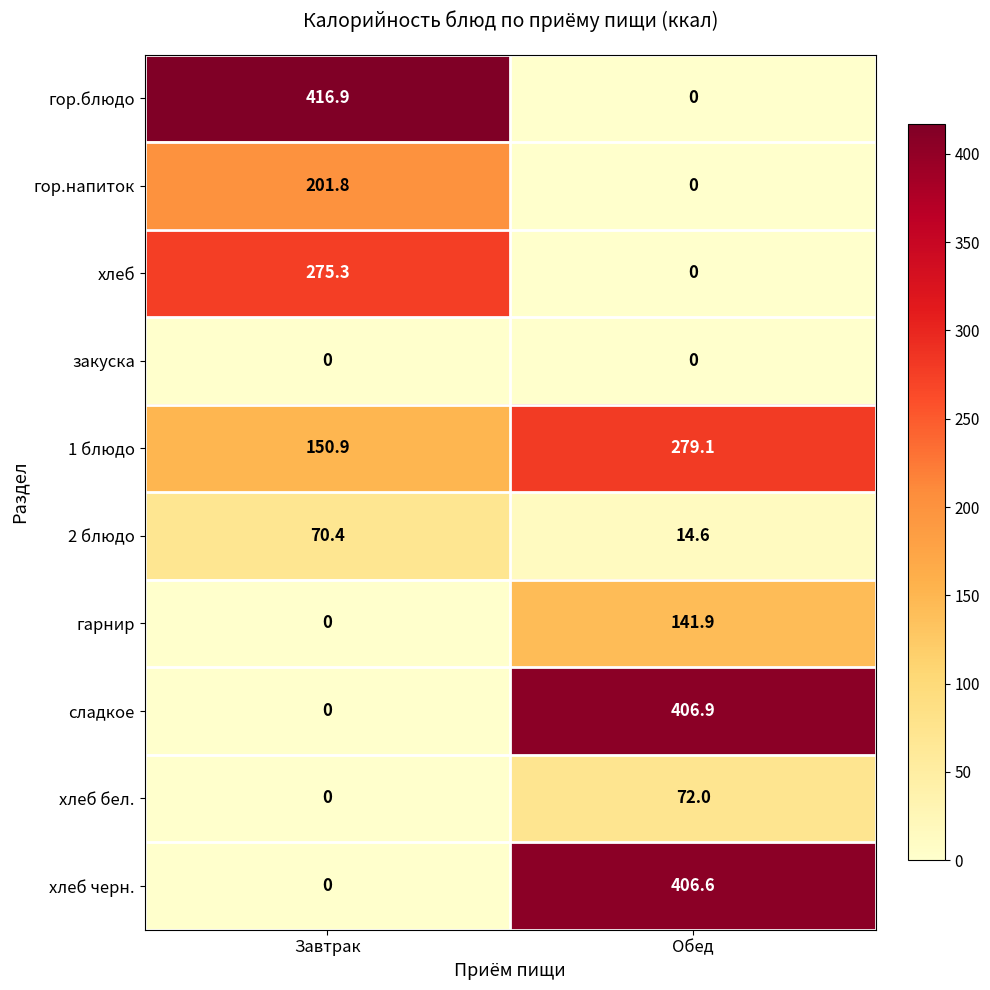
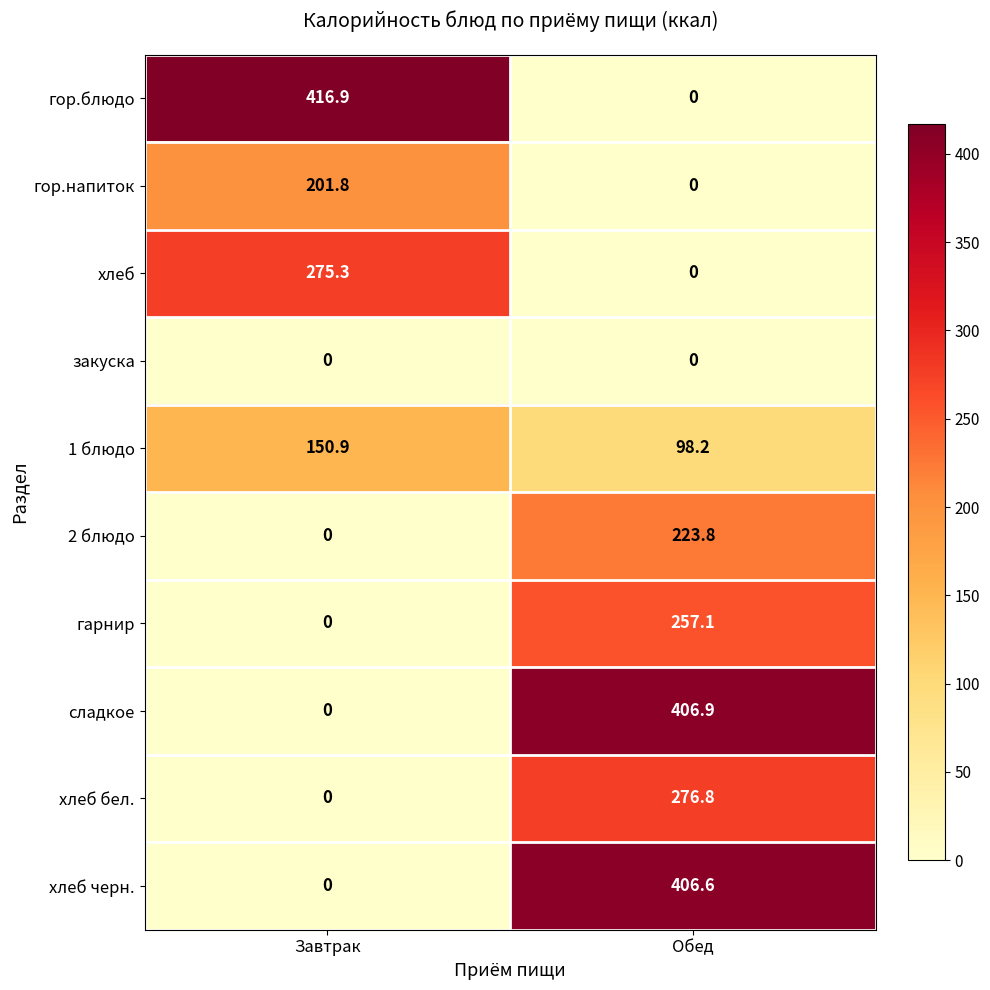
1 блюдо, Обед: 279.1 -> 98.2
2 блюдо, Завтрак: 70.4 -> 0
2 блюдо, Обед: 14.6 -> 223.8
гарнир, Обед: 141.9 -> 257.1
хлеб бел., Обед: 72.0 -> 276.8
